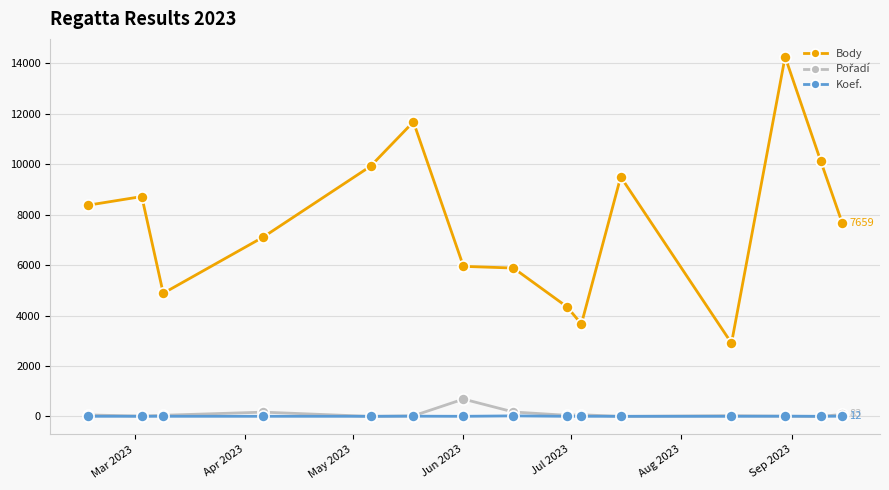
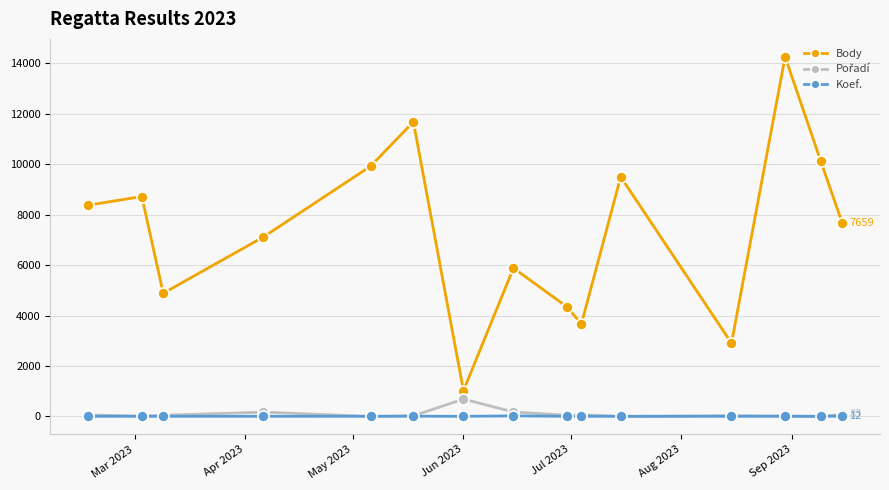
Body, Jun 2023: 5900 -> 1000
